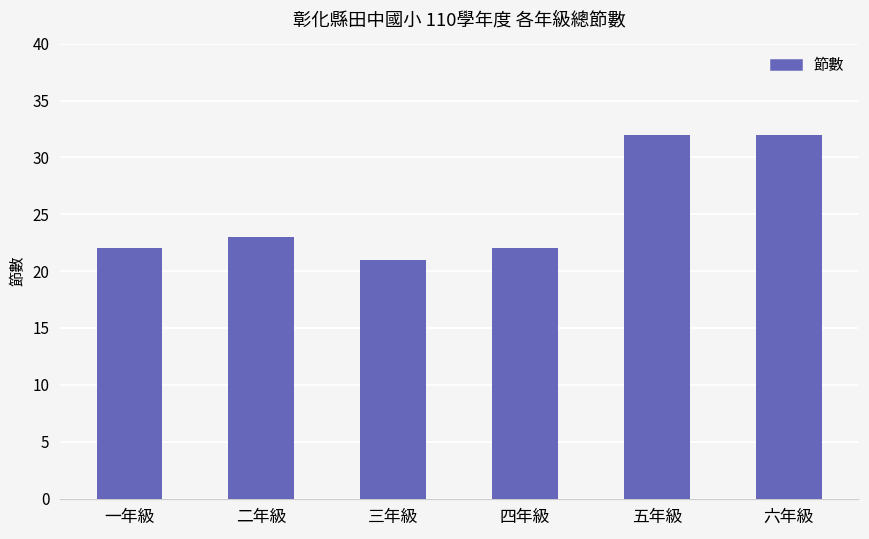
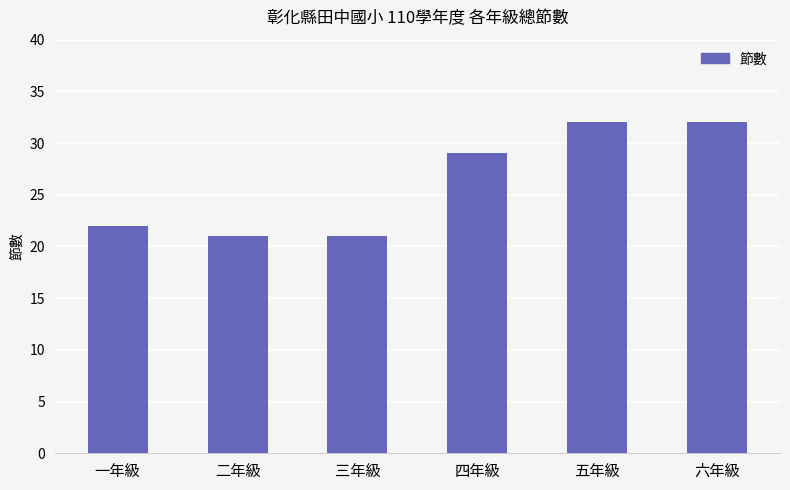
二年級: 23 -> 21
四年級: 22 -> 29
